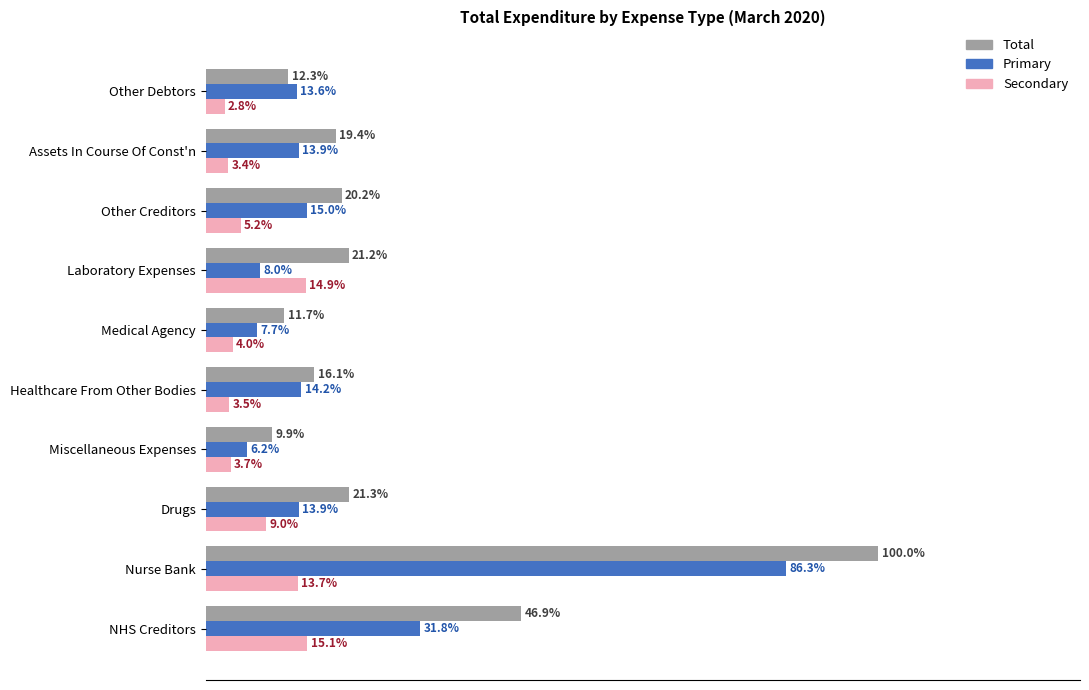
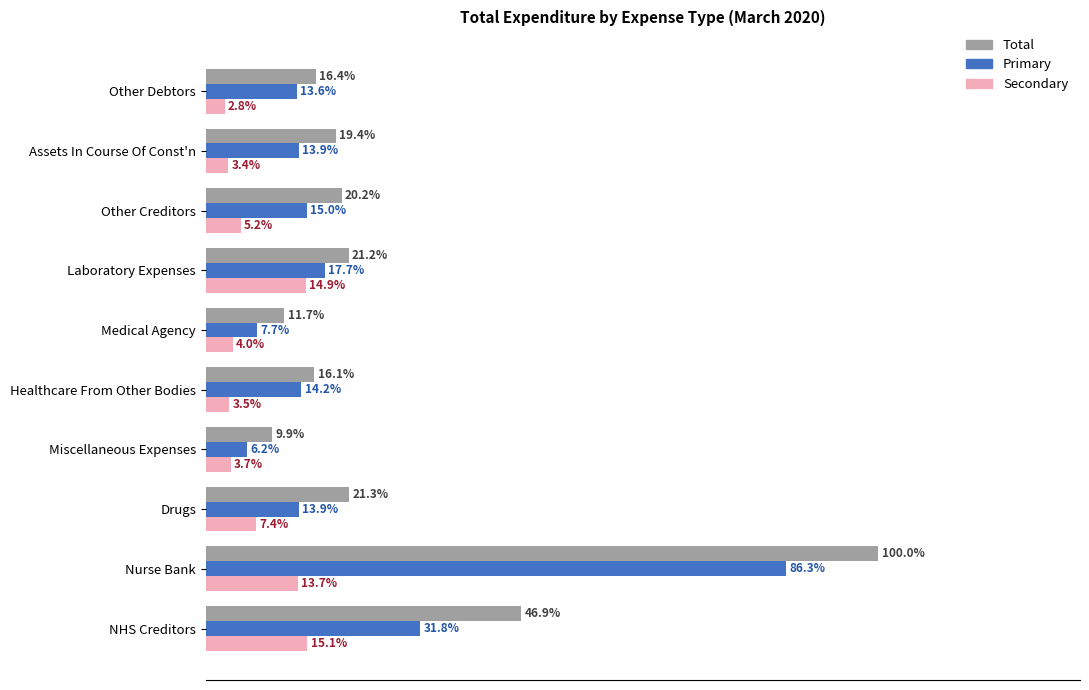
Total, Other Debtors: 12.3% -> 16.4%
Primary, Laboratory Expenses: 8.0% -> 17.7%
Secondary, Drugs: 9.0% -> 7.4%
